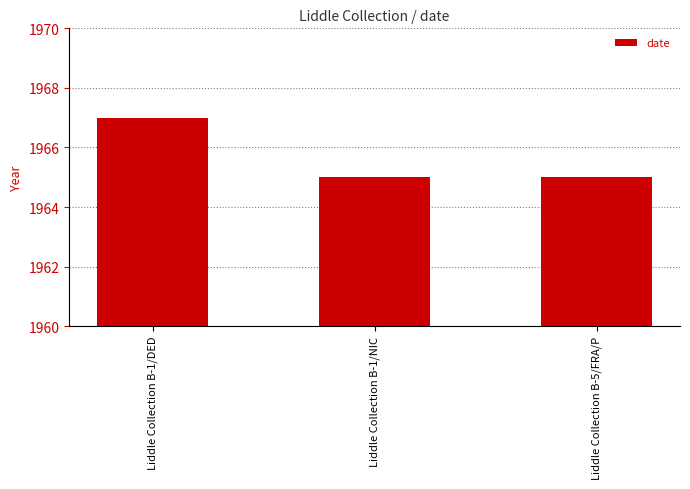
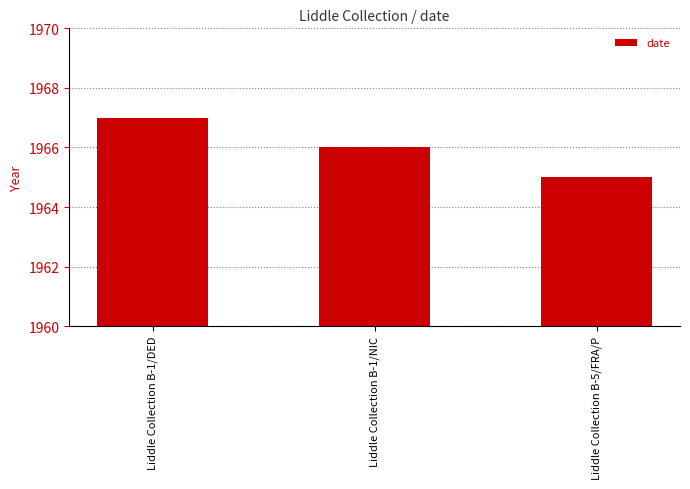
Liddle Collection B-1/NIC: 1965 -> 1966
